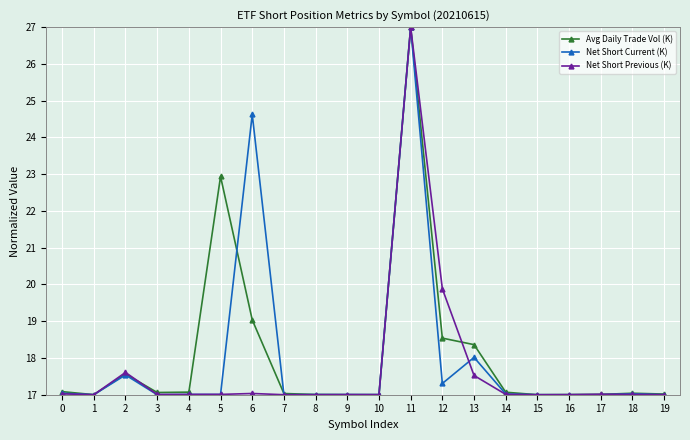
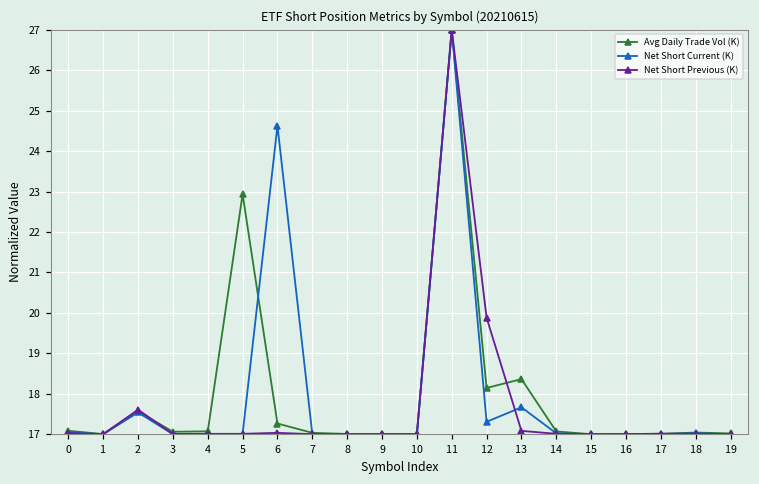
Avg Daily Trade Vol (K), 6: 19.0 -> 17.3
Avg Daily Trade Vol (K), 12: 18.5 -> 18.1
Net Short Current (K), 13: 18.0 -> 17.7
Net Short Previous (K), 13: 17.5 -> 17.1
